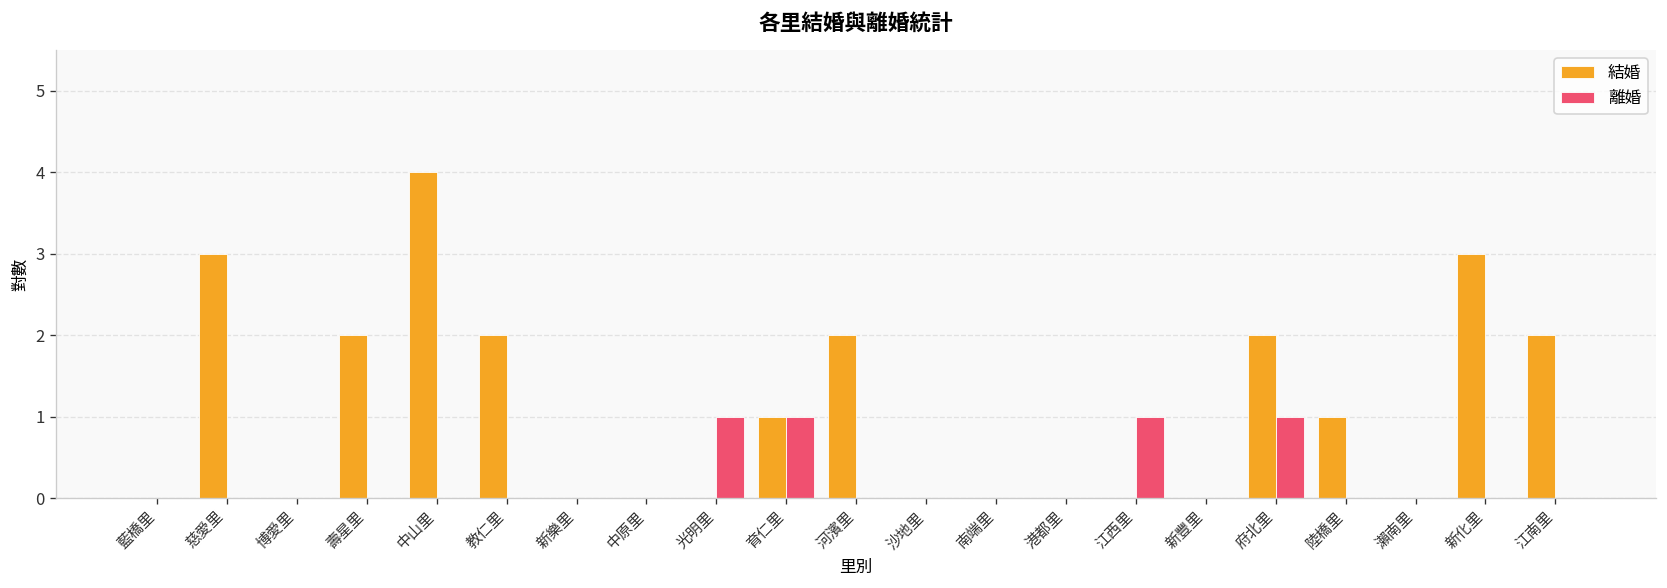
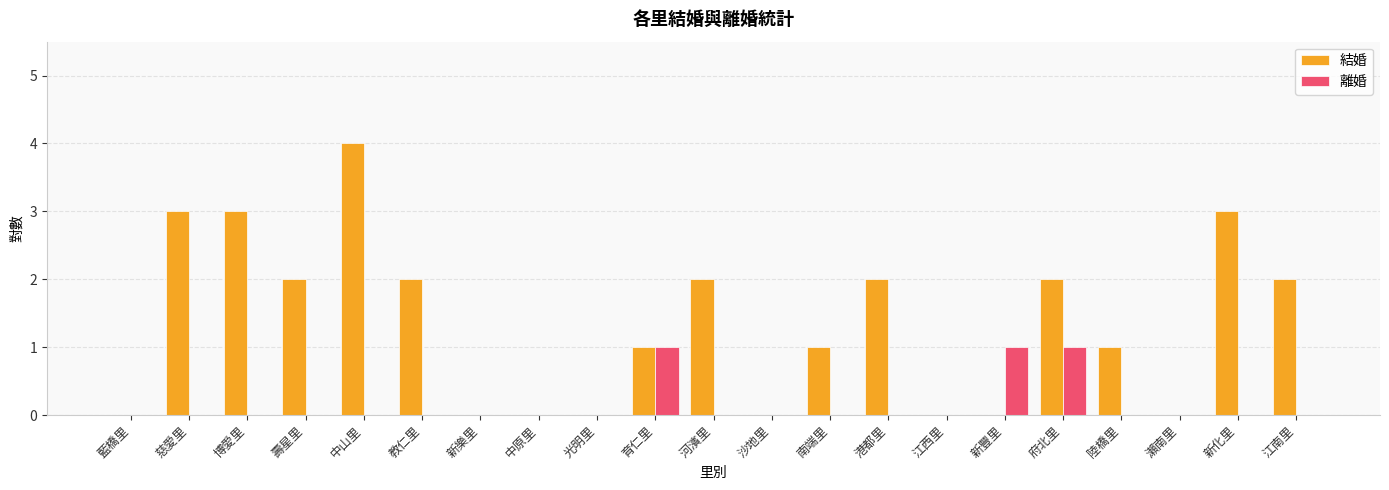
結婚, 博愛里: 0 -> 3
離婚, 光明里: 1 -> 0
結婚, 南端里: 0 -> 1
結婚, 港都里: 0 -> 2
離婚, 江西里: 1 -> 0
離婚, 新豐里: 0 -> 1
